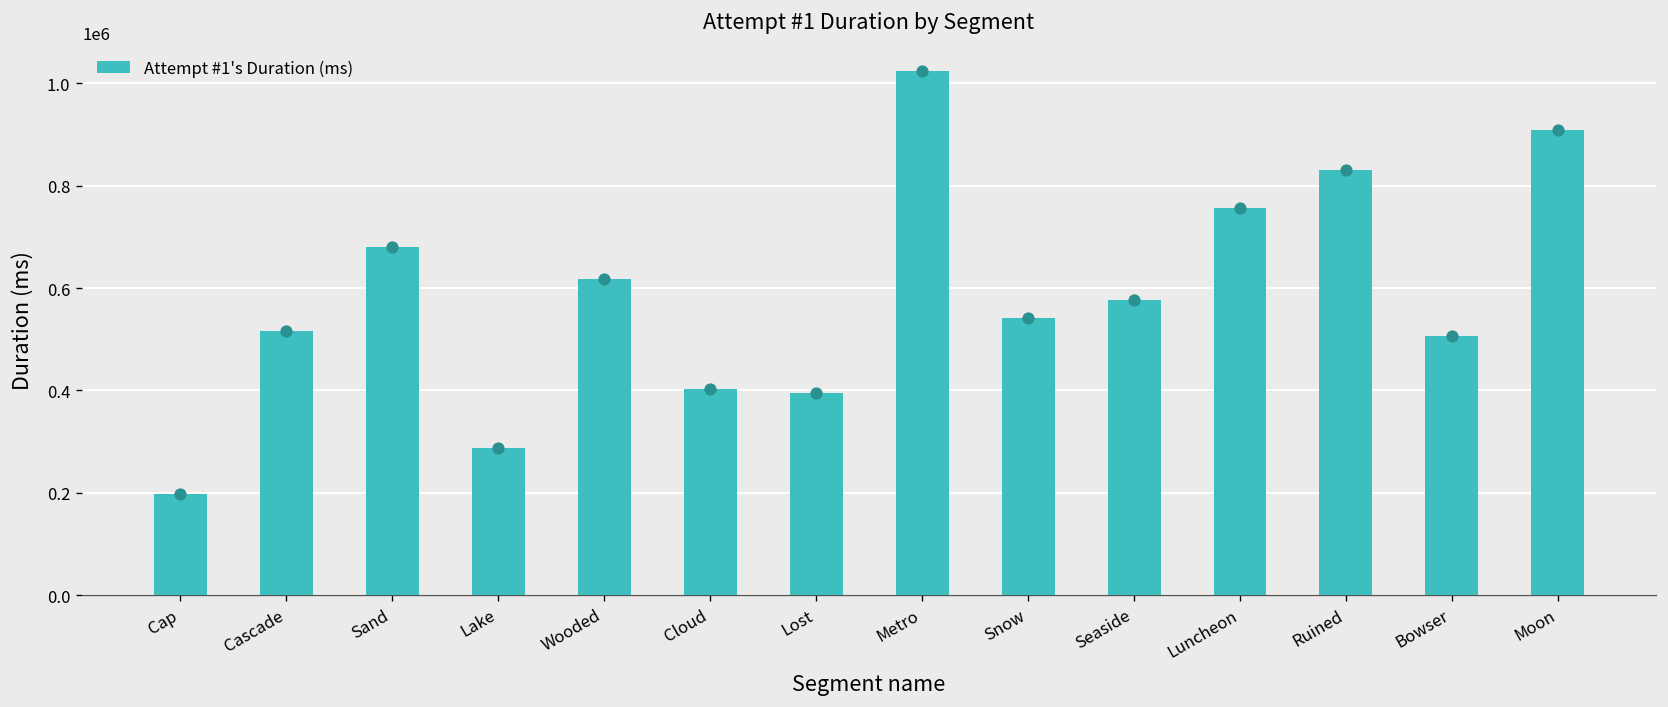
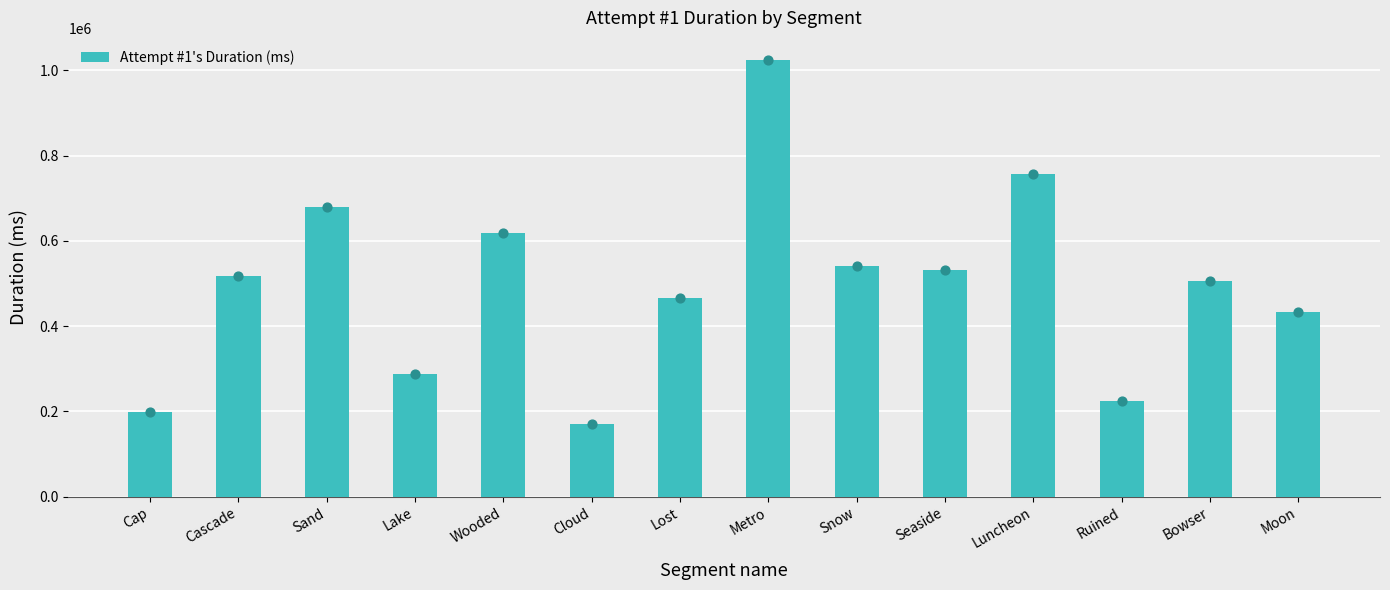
Cloud: 400000 -> 170000
Lost: 400000 -> 470000
Seaside: 580000 -> 530000
Ruined: 830000 -> 230000
Moon: 910000 -> 430000
